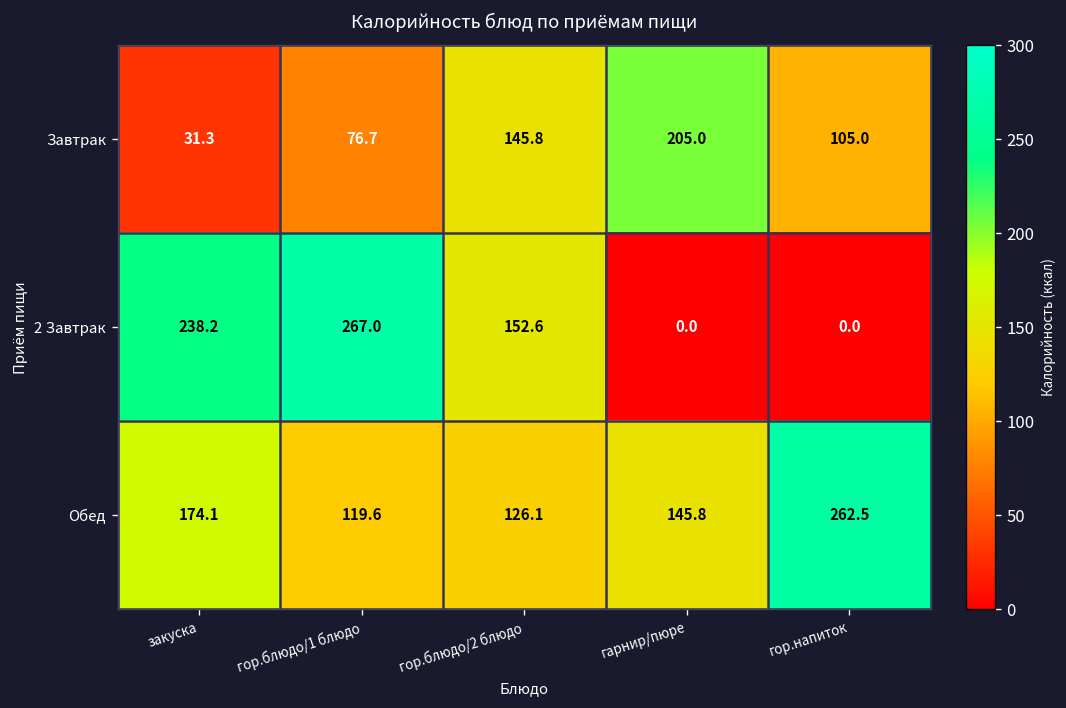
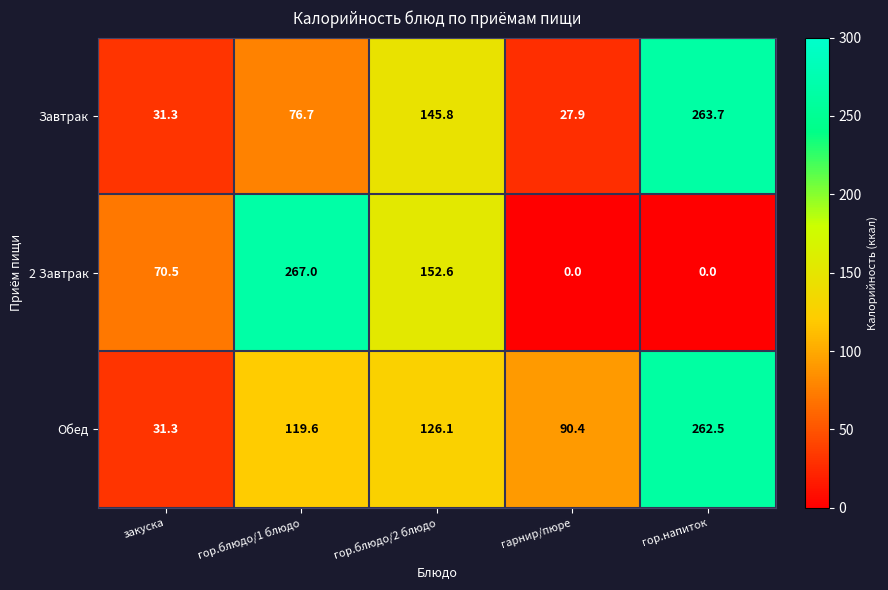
Завтрак, гарнир/пюре: 205.0 -> 27.9
Завтрак, гор.напиток: 105.0 -> 263.7
2 Завтрак, закуска: 238.2 -> 70.5
Обед, закуска: 174.1 -> 31.3
Обед, гарнир/пюре: 145.8 -> 90.4
